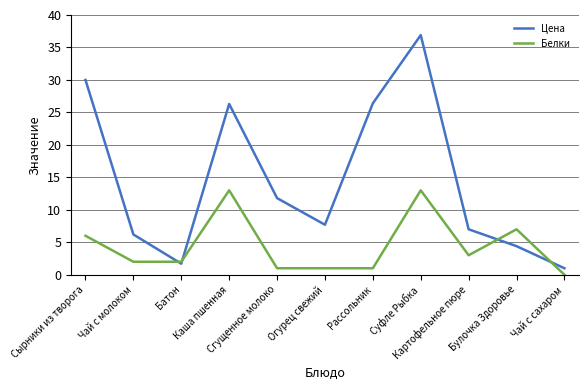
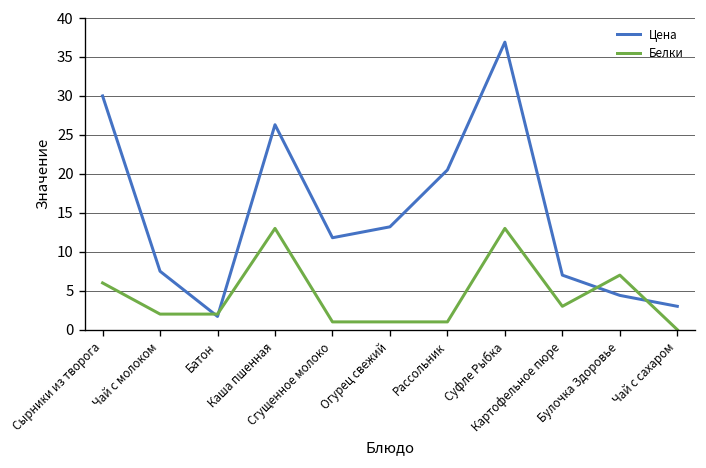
Цена, Чай с молоком: 6 -> 8
Цена, Огурец свежий: 8 -> 13
Цена, Рассольник: 26 -> 21
Цена, Чай с сахаром: 1 -> 3
